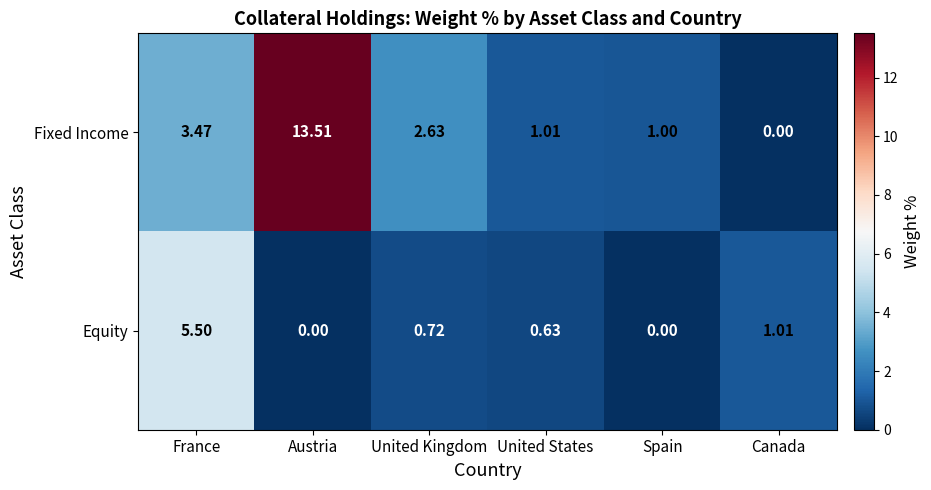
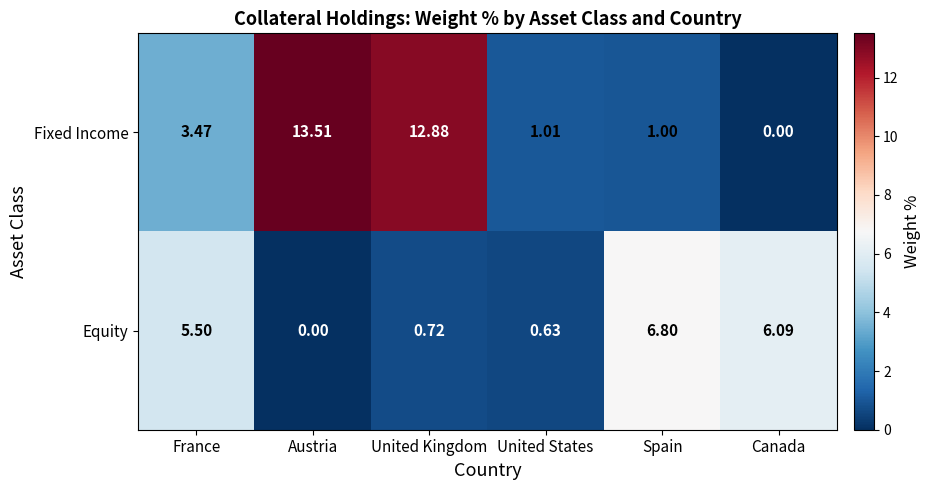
Fixed Income, United Kingdom: 2.63 -> 12.88
Equity, Spain: 0.00 -> 6.80
Equity, Canada: 1.01 -> 6.09
